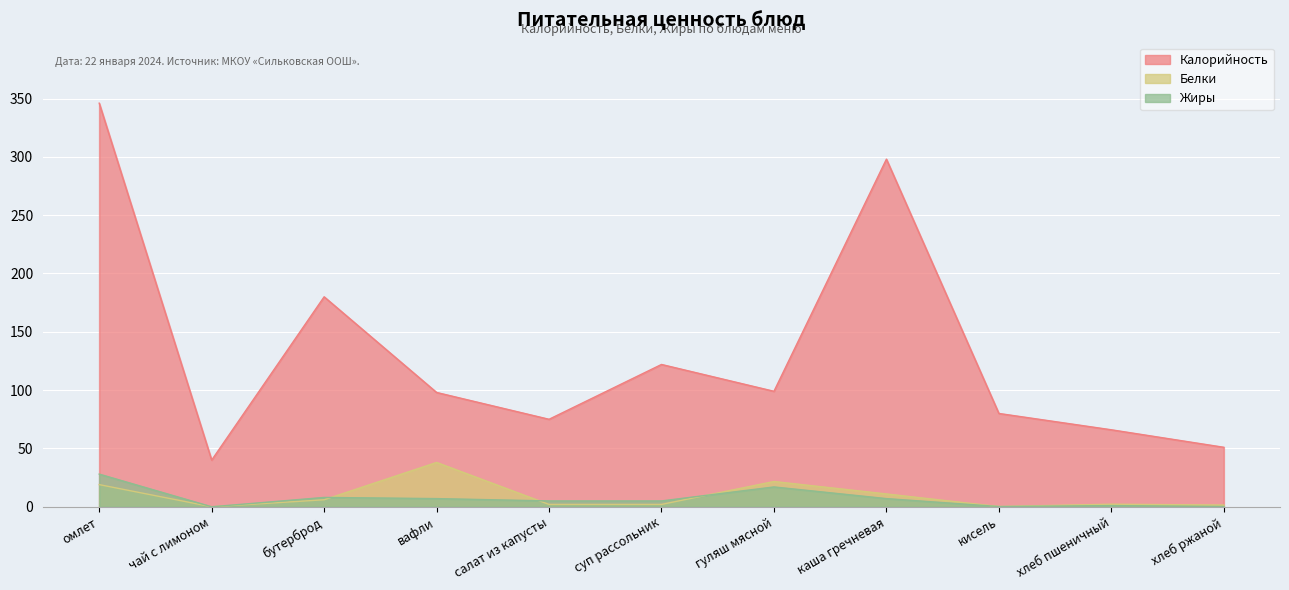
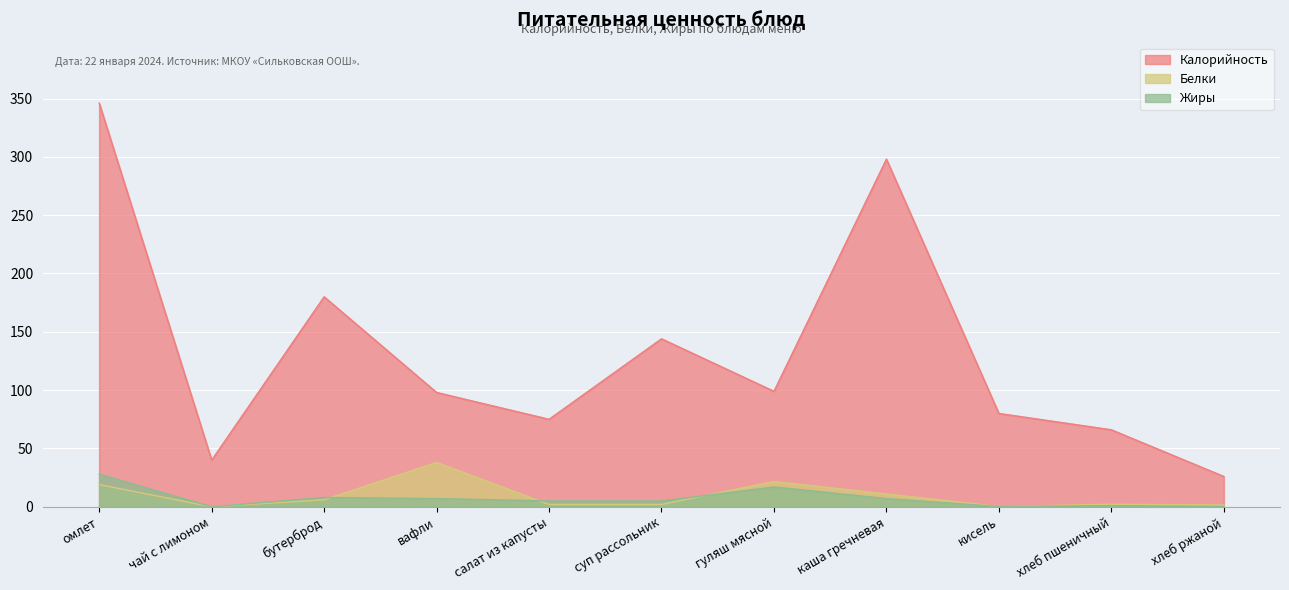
Калорийность, суп рассольник: 122 -> 144
Калорийность, хлеб ржаной: 51 -> 26
